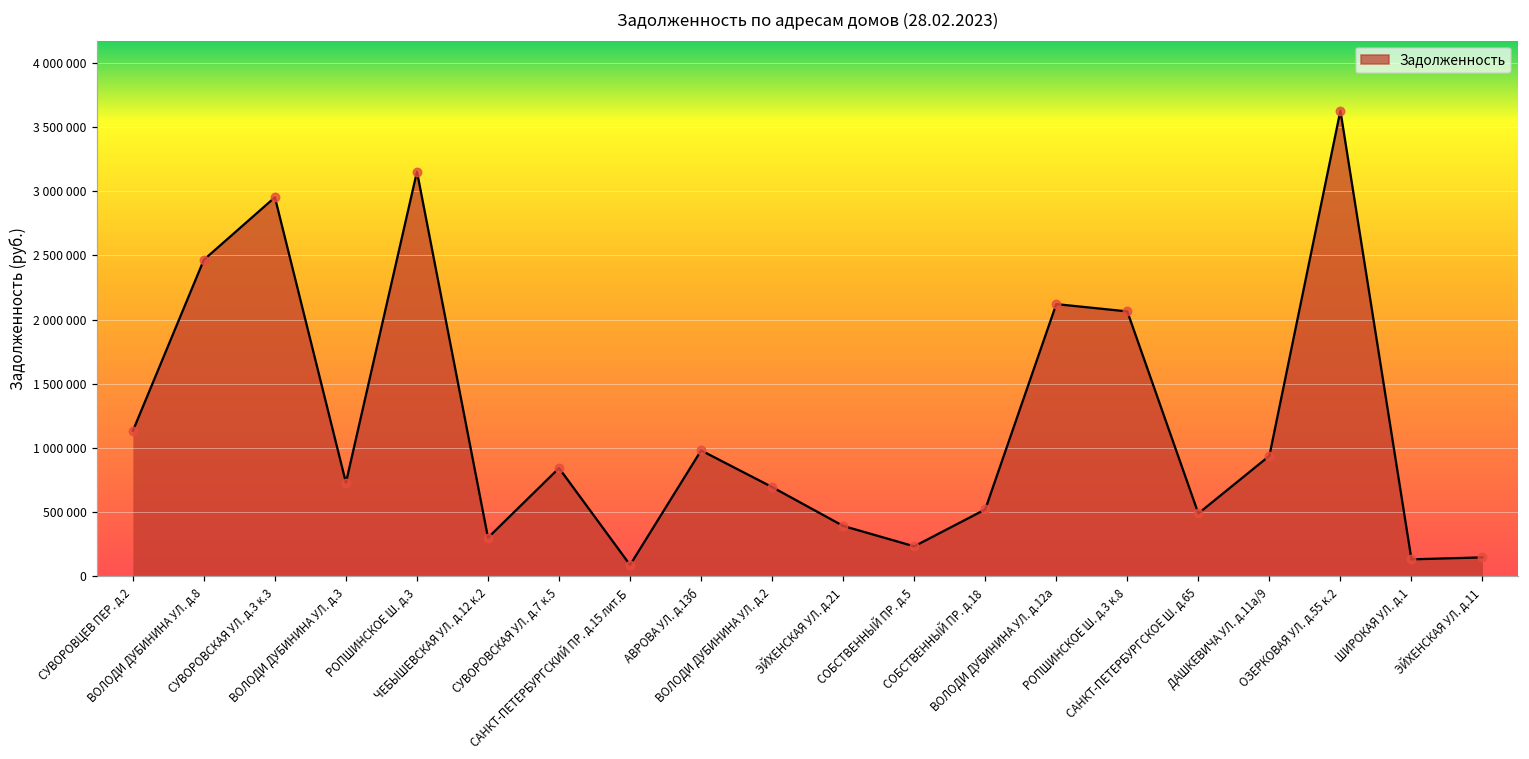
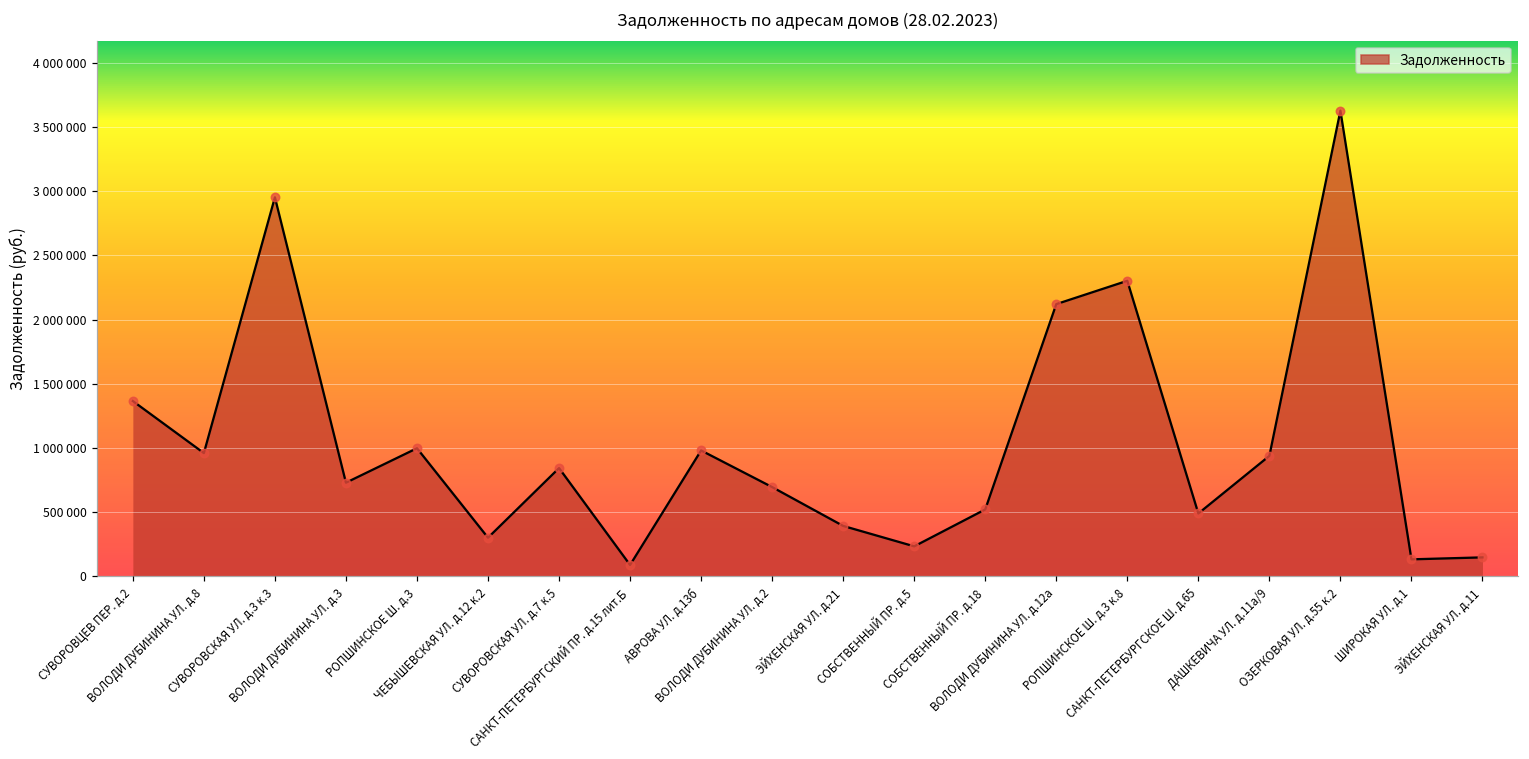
СУВОРОВЦЕВ ПЕР. д.2: 1130000 -> 1360000
ВОЛОДИ ДУБИНИНА УЛ. д.8: 2470000 -> 960000
РОПШИНСКОЕ Ш. д.3: 3150000 -> 1000000
РОПШИНСКОЕ Ш. д.3 к.8: 2060000 -> 2300000
